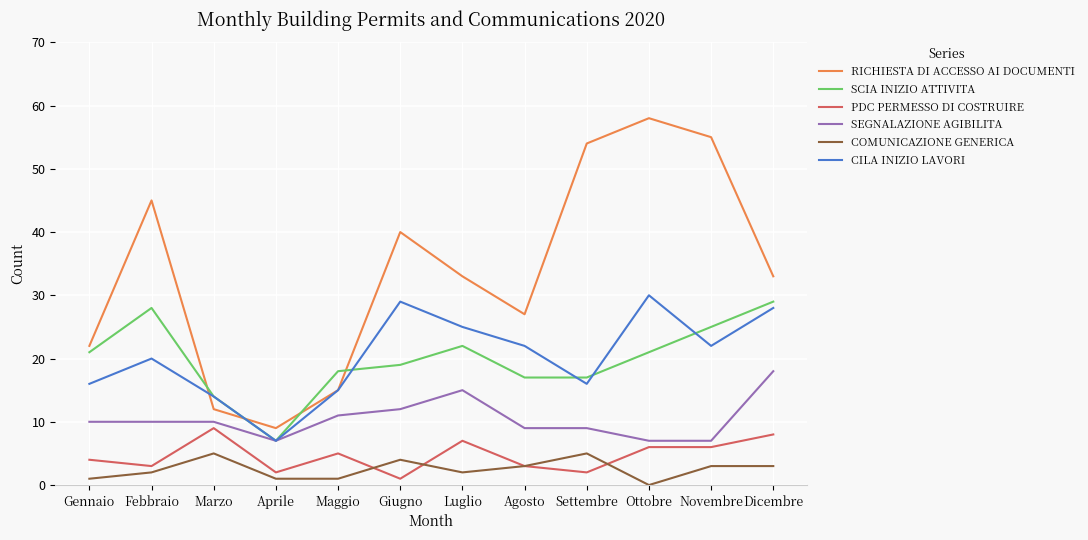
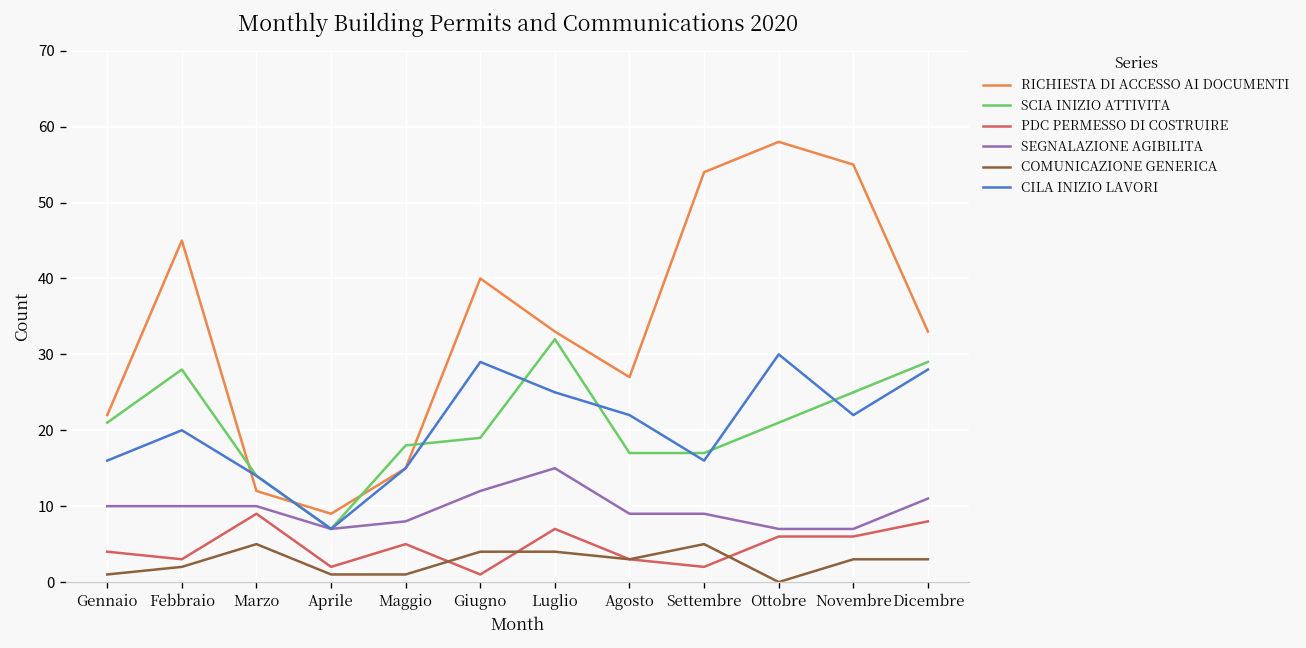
SEGNALAZIONE AGIBILITA, Maggio: 11 -> 8
SCIA INIZIO ATTIVITA, Luglio: 22 -> 32
COMUNICAZIONE GENERICA, Luglio: 2 -> 4
SEGNALAZIONE AGIBILITA, Dicembre: 18 -> 11
